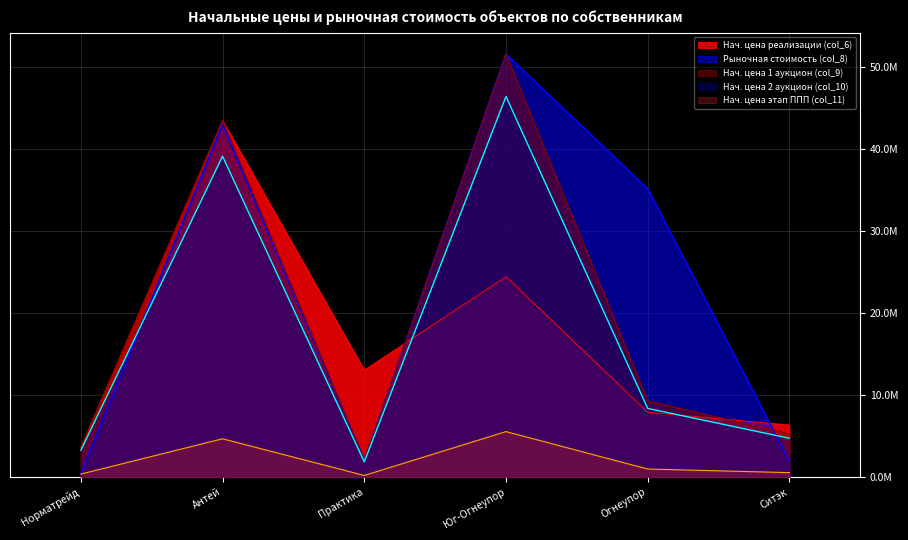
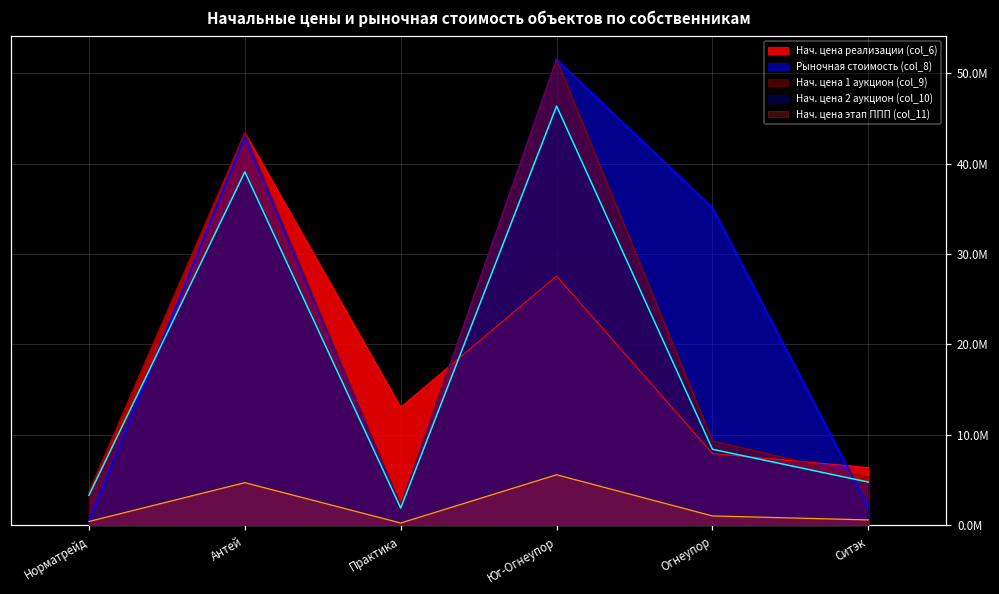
Нач. цена реализации (col_6), Юг-Огнеупор: 24000000 -> 28000000
